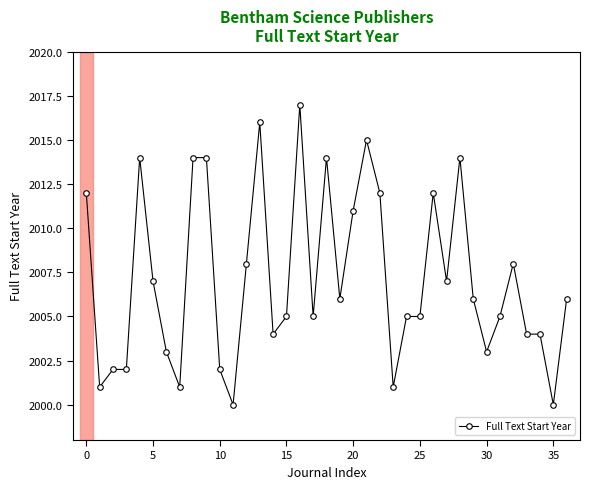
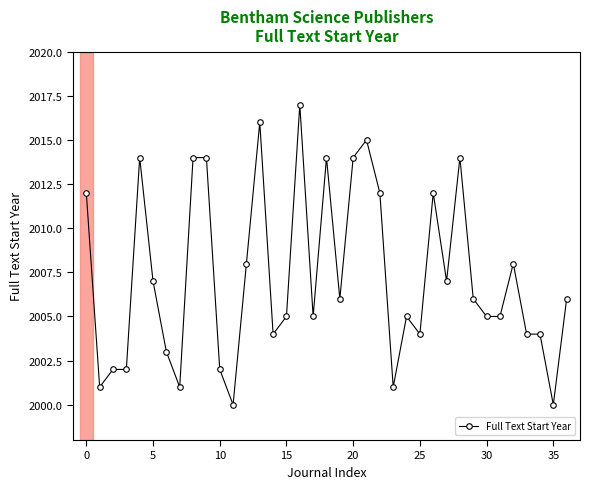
20: 2011 -> 2014
25: 2005 -> 2004
30: 2003 -> 2005
